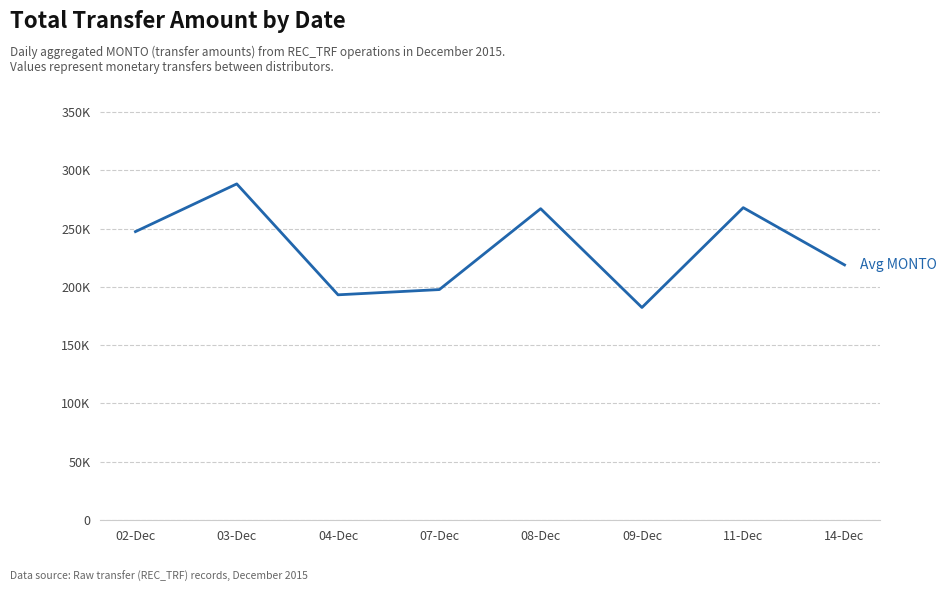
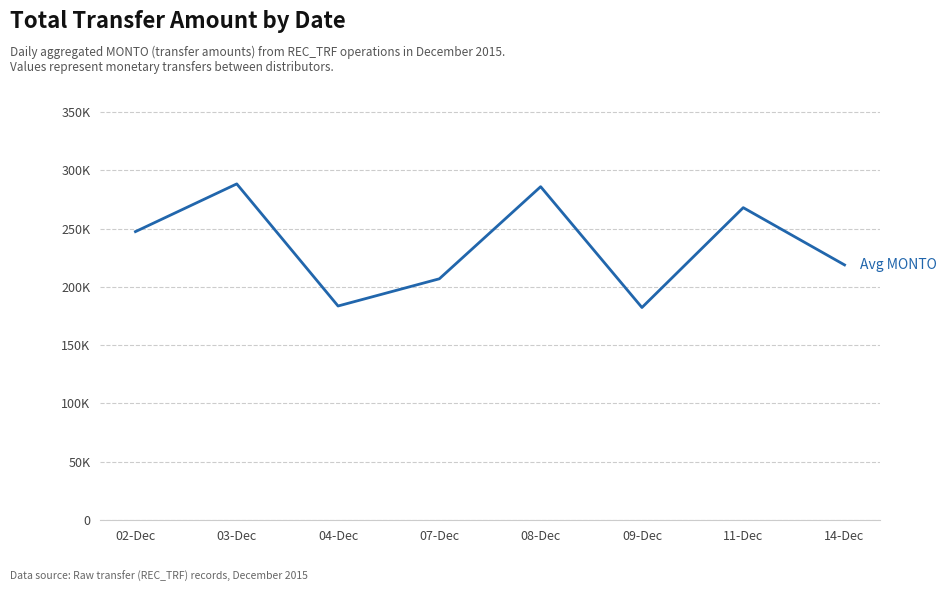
04-Dec: 193000 -> 184000
07-Dec: 198000 -> 207000
08-Dec: 267000 -> 286000
